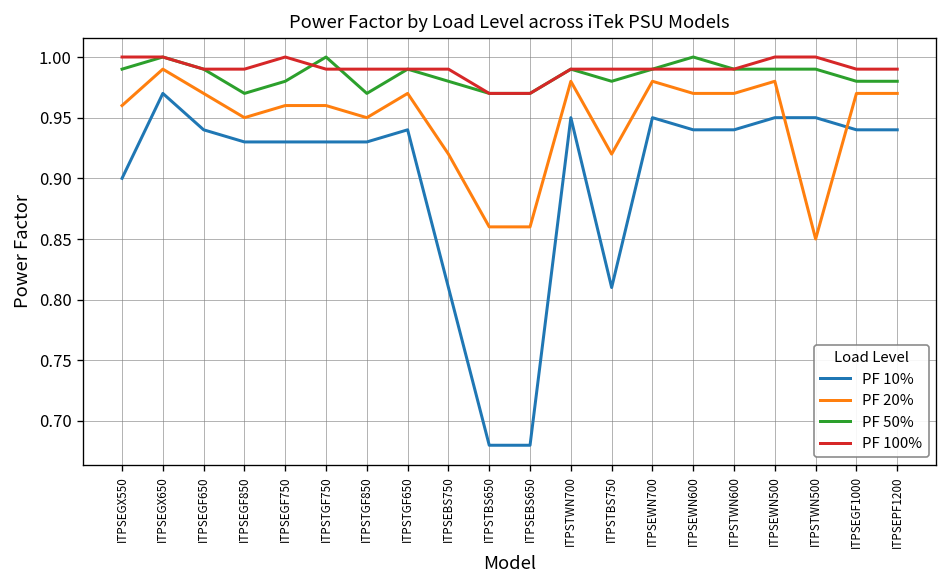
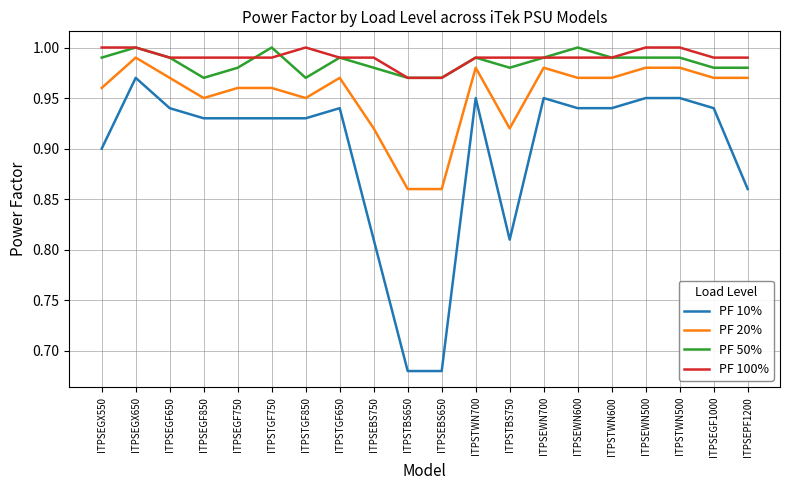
PF 100%, ITPSEGF750: 1.00 -> 0.99
PF 100%, ITPSTGF850: 0.99 -> 1.00
PF 20%, ITPSTWN500: 0.85 -> 0.98
PF 10%, ITPSEPF1200: 0.94 -> 0.86
